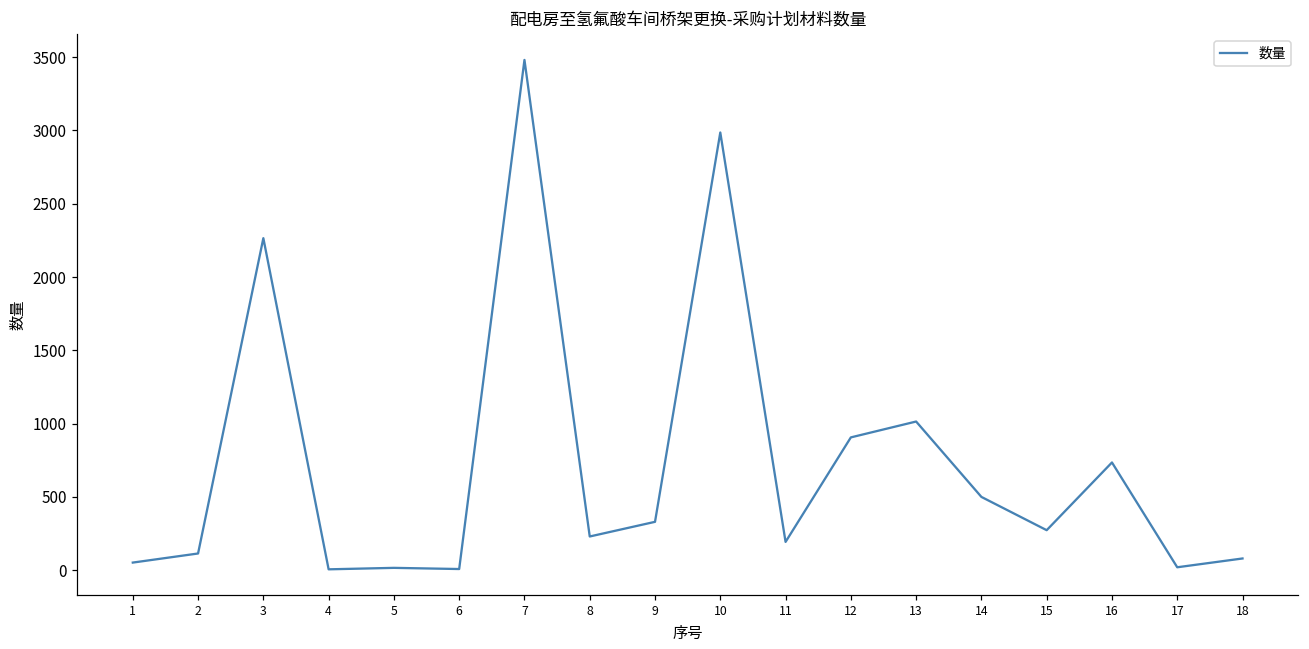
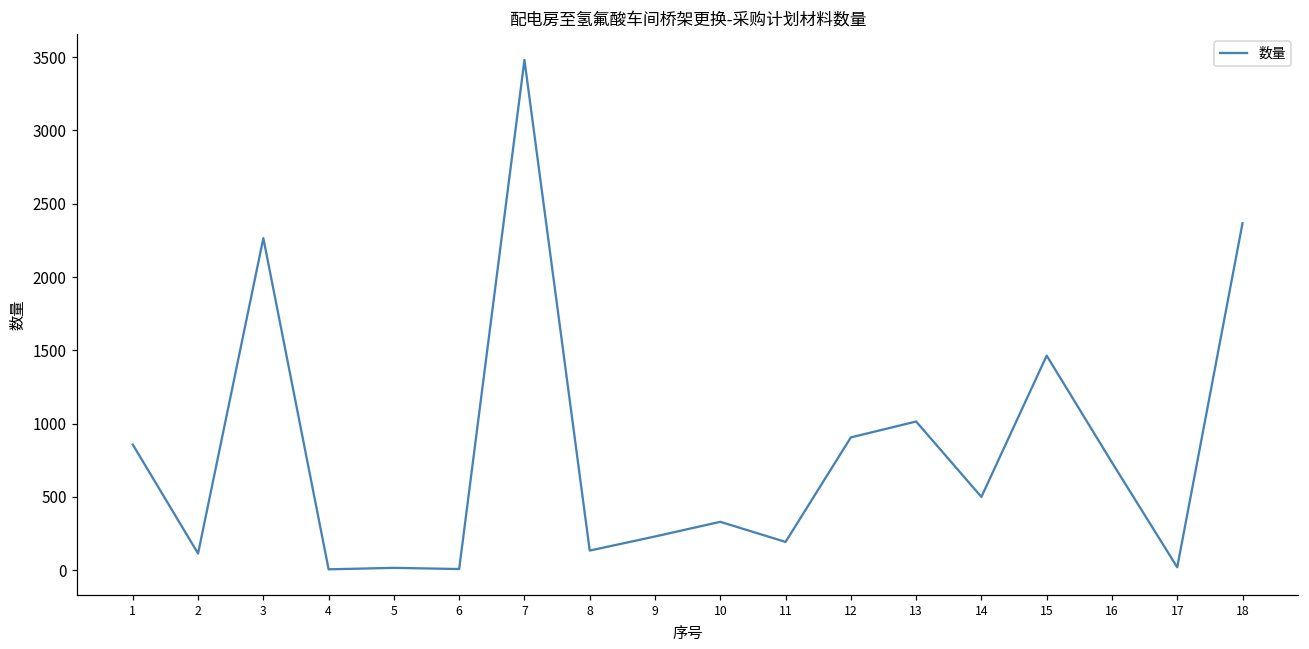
1: 50 -> 860
8: 230 -> 130
9: 330 -> 230
10: 2990 -> 330
15: 270 -> 1460
18: 80 -> 2370
